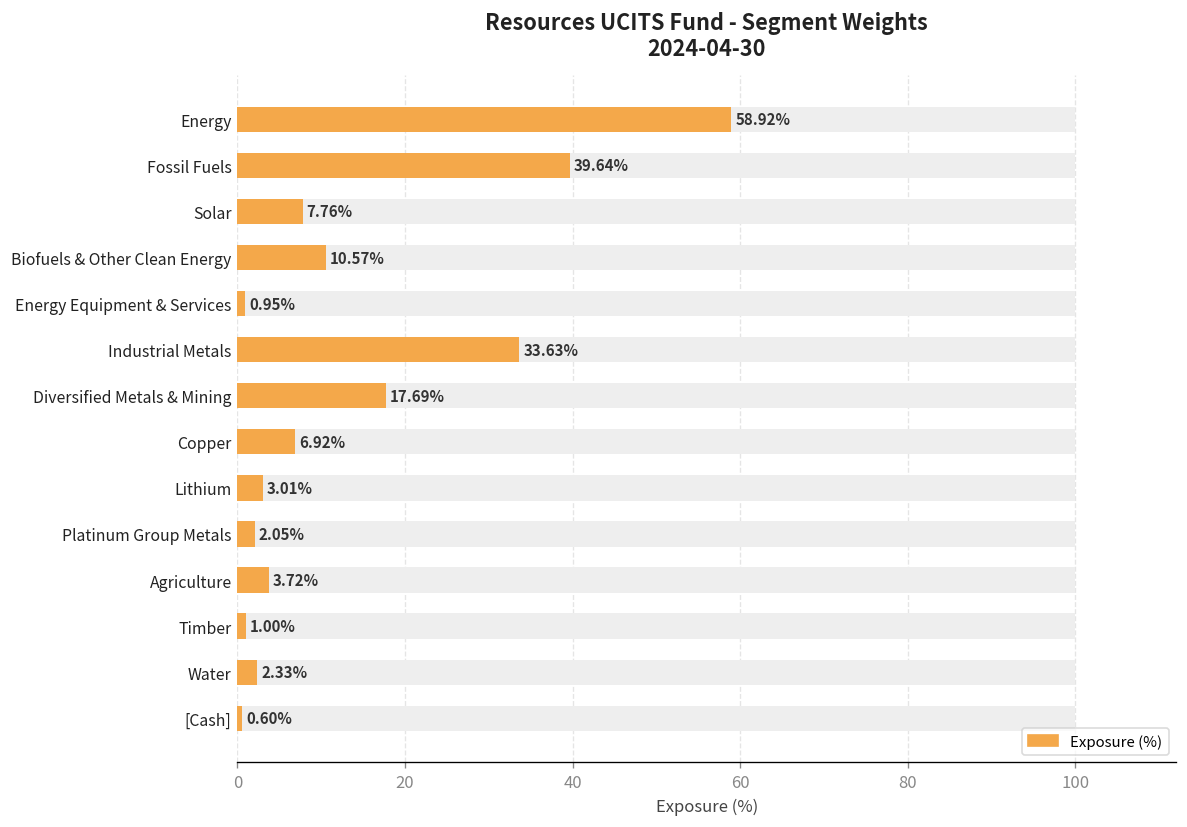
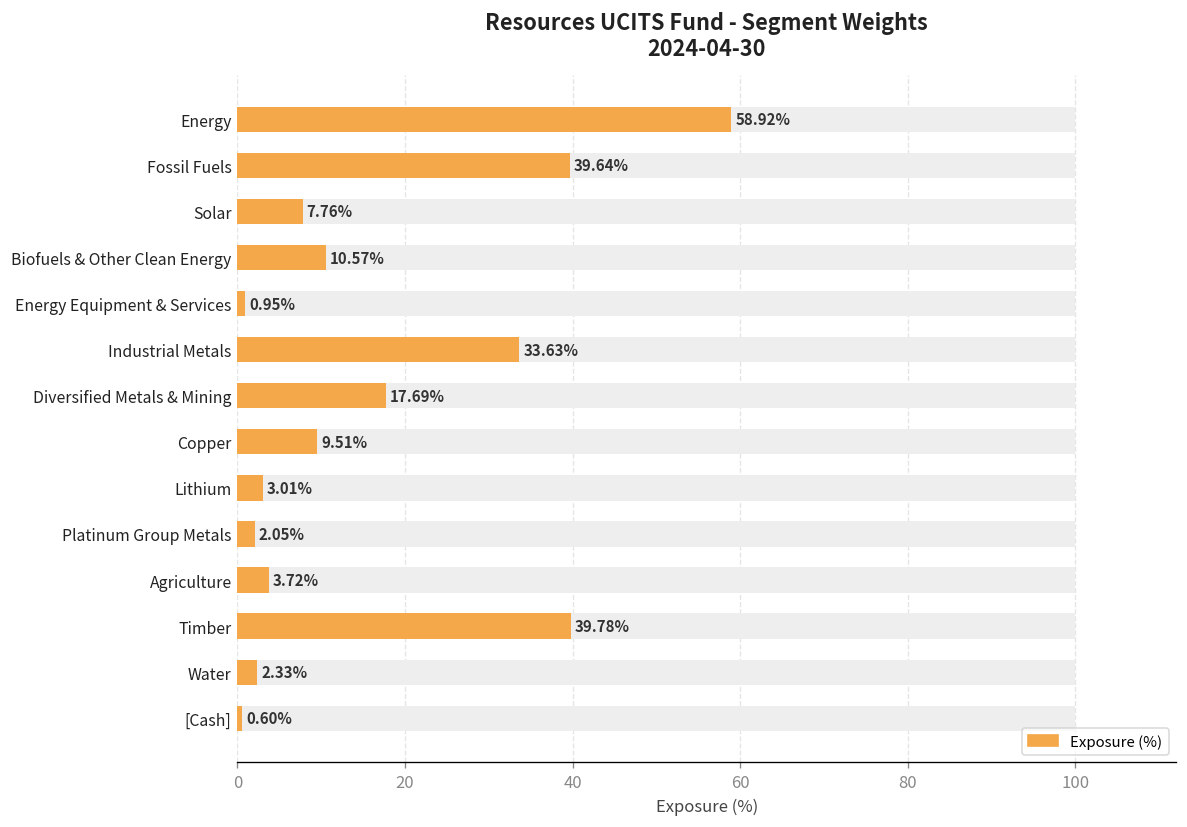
Exposure (%), Copper: 6.92% -> 9.51%
Exposure (%), Timber: 1.00% -> 39.78%
